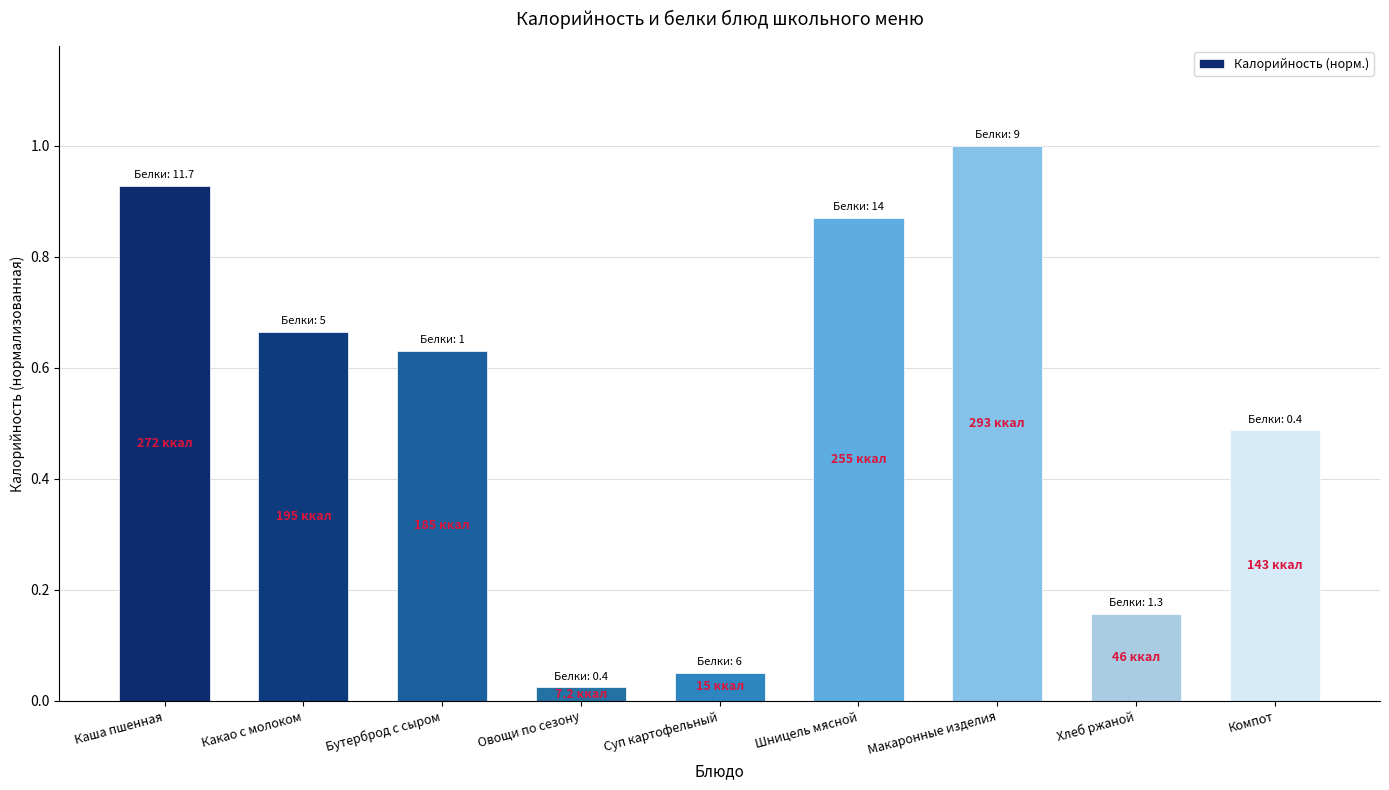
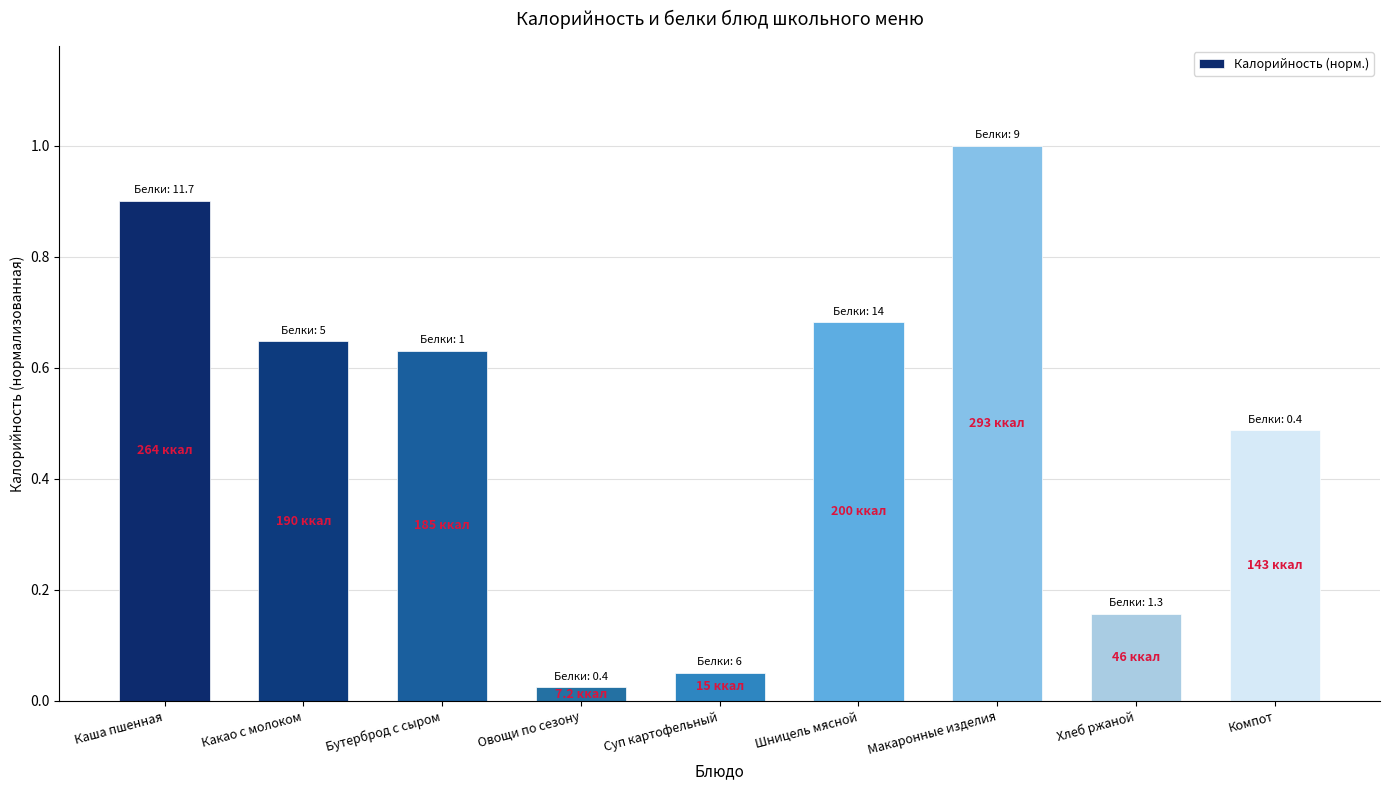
Каша пшенная: 272 -> 264
Какао с молоком: 195 -> 190
Шницель мясной: 255 -> 200
